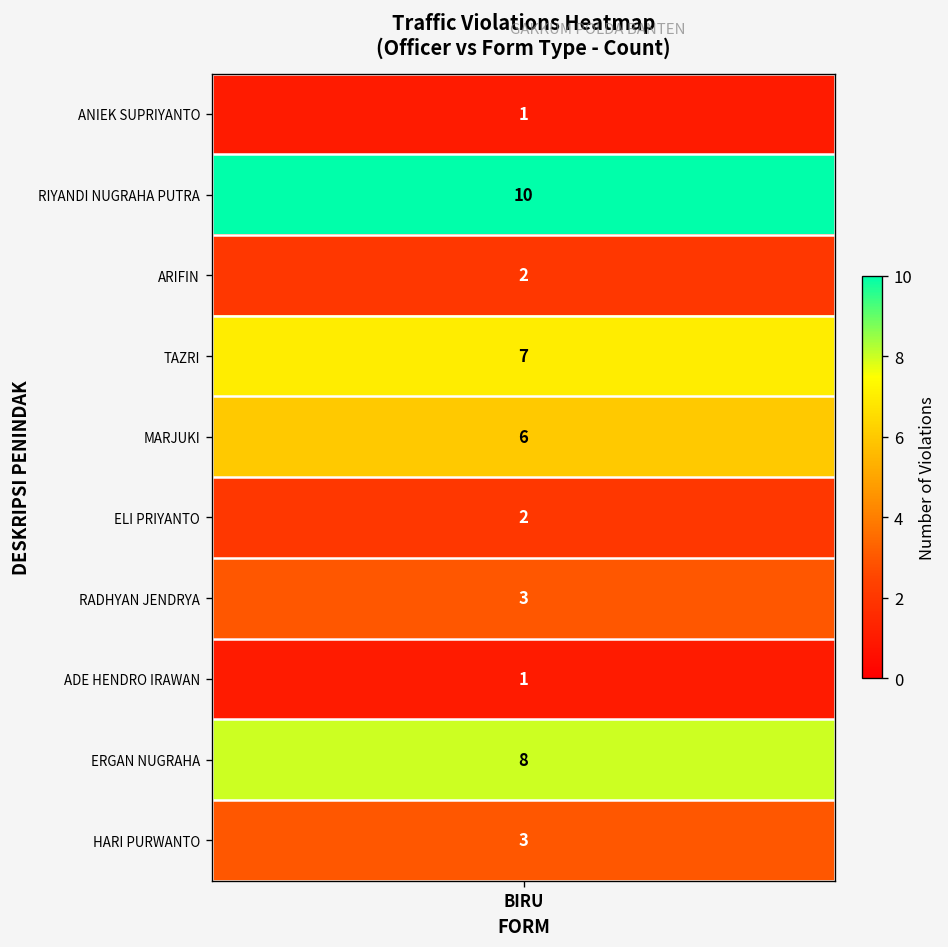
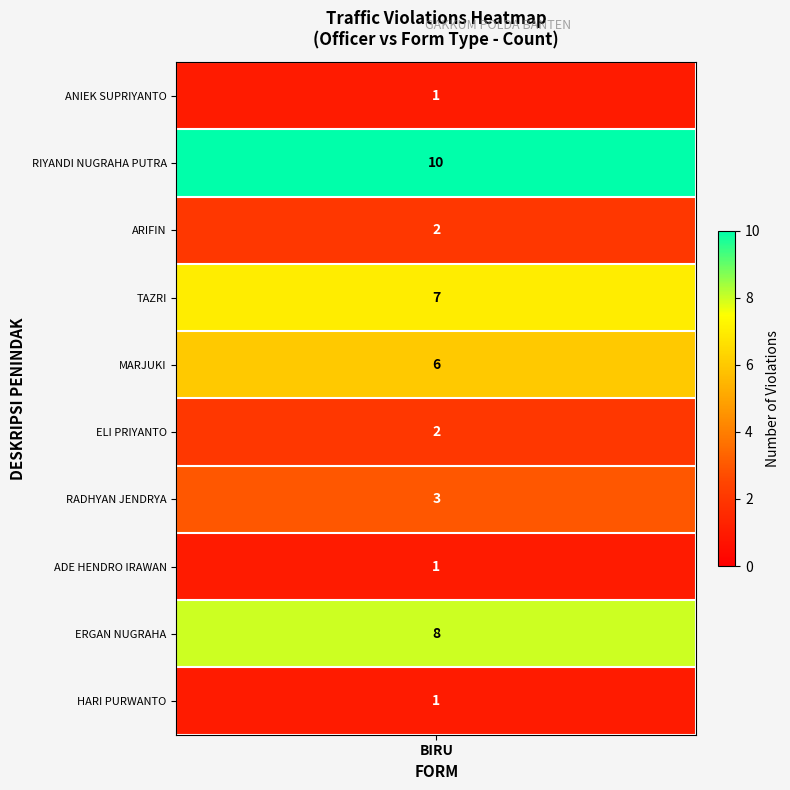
HARI PURWANTO, BIRU: 3 -> 1
